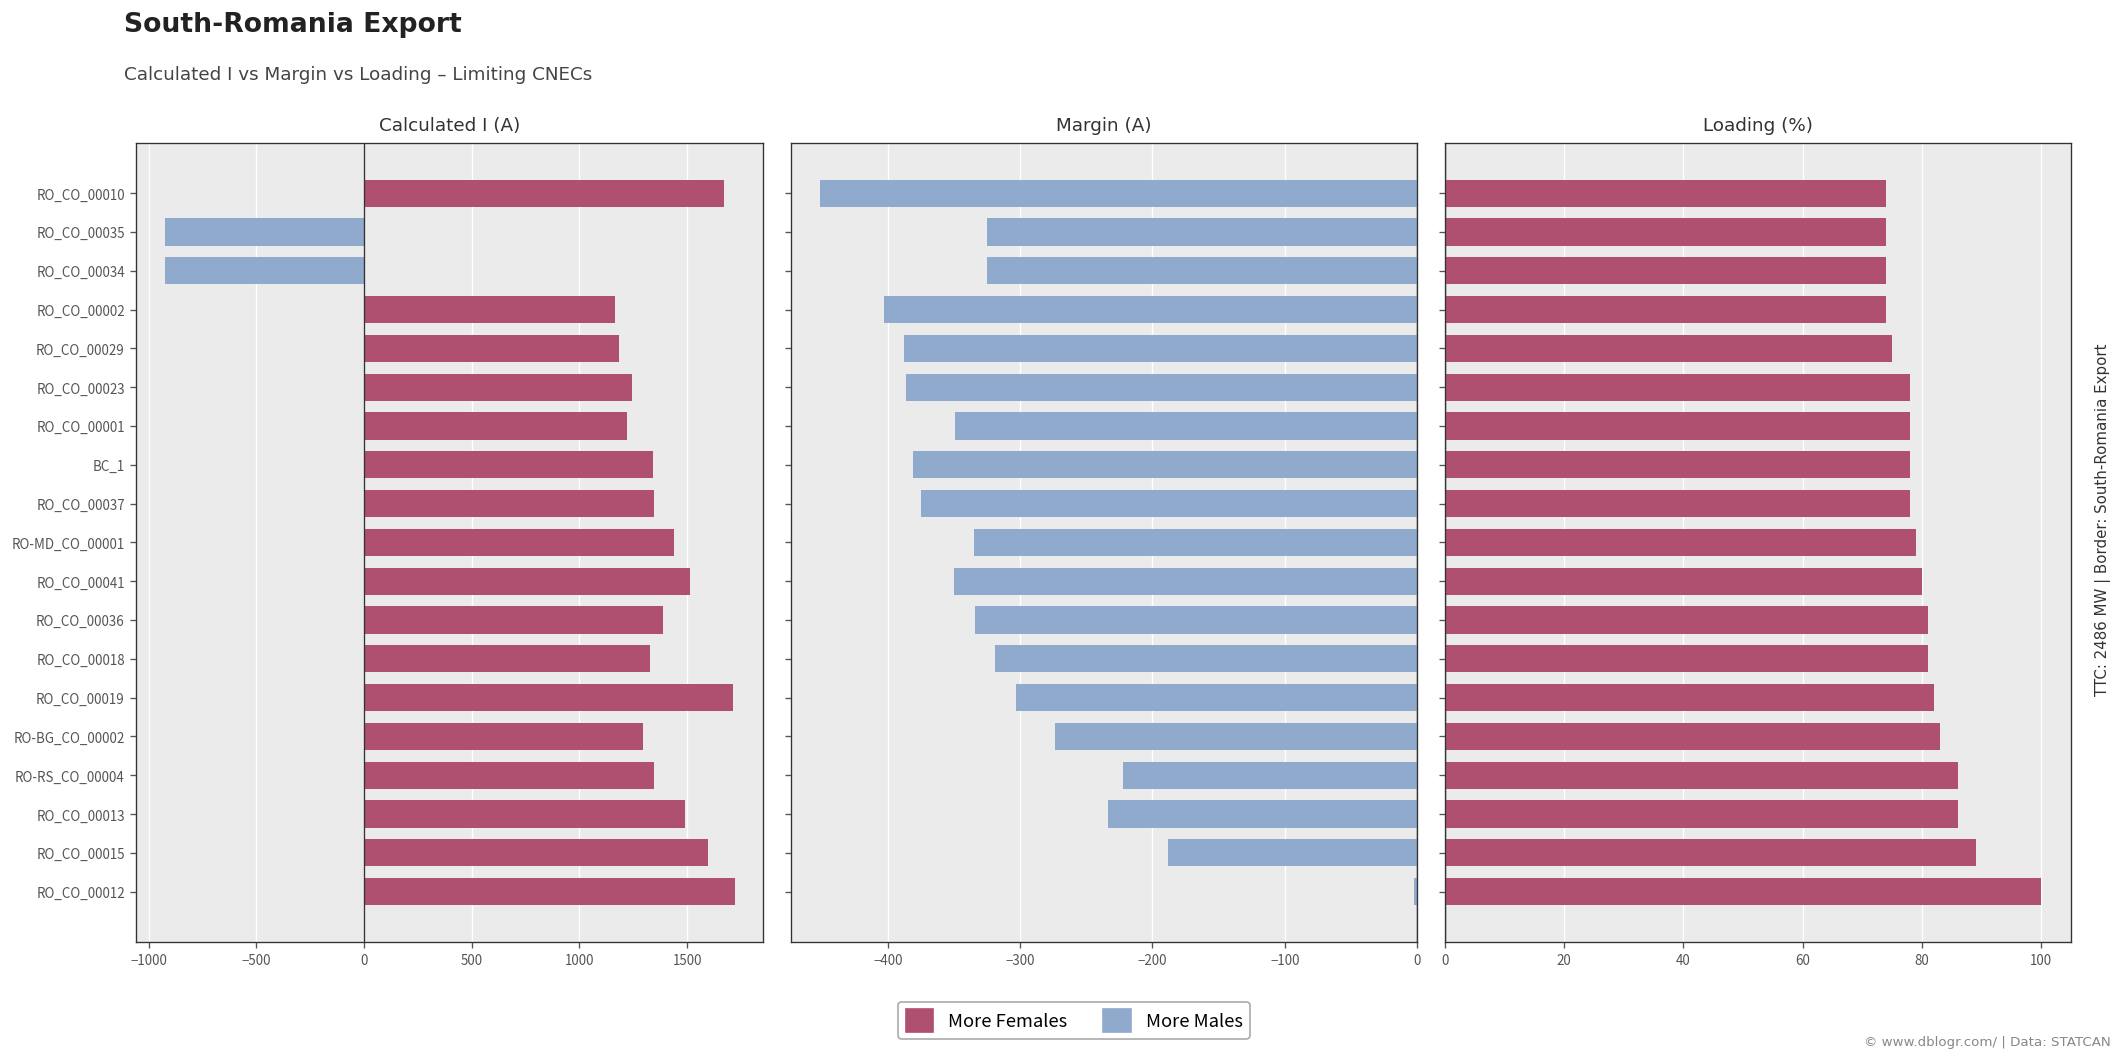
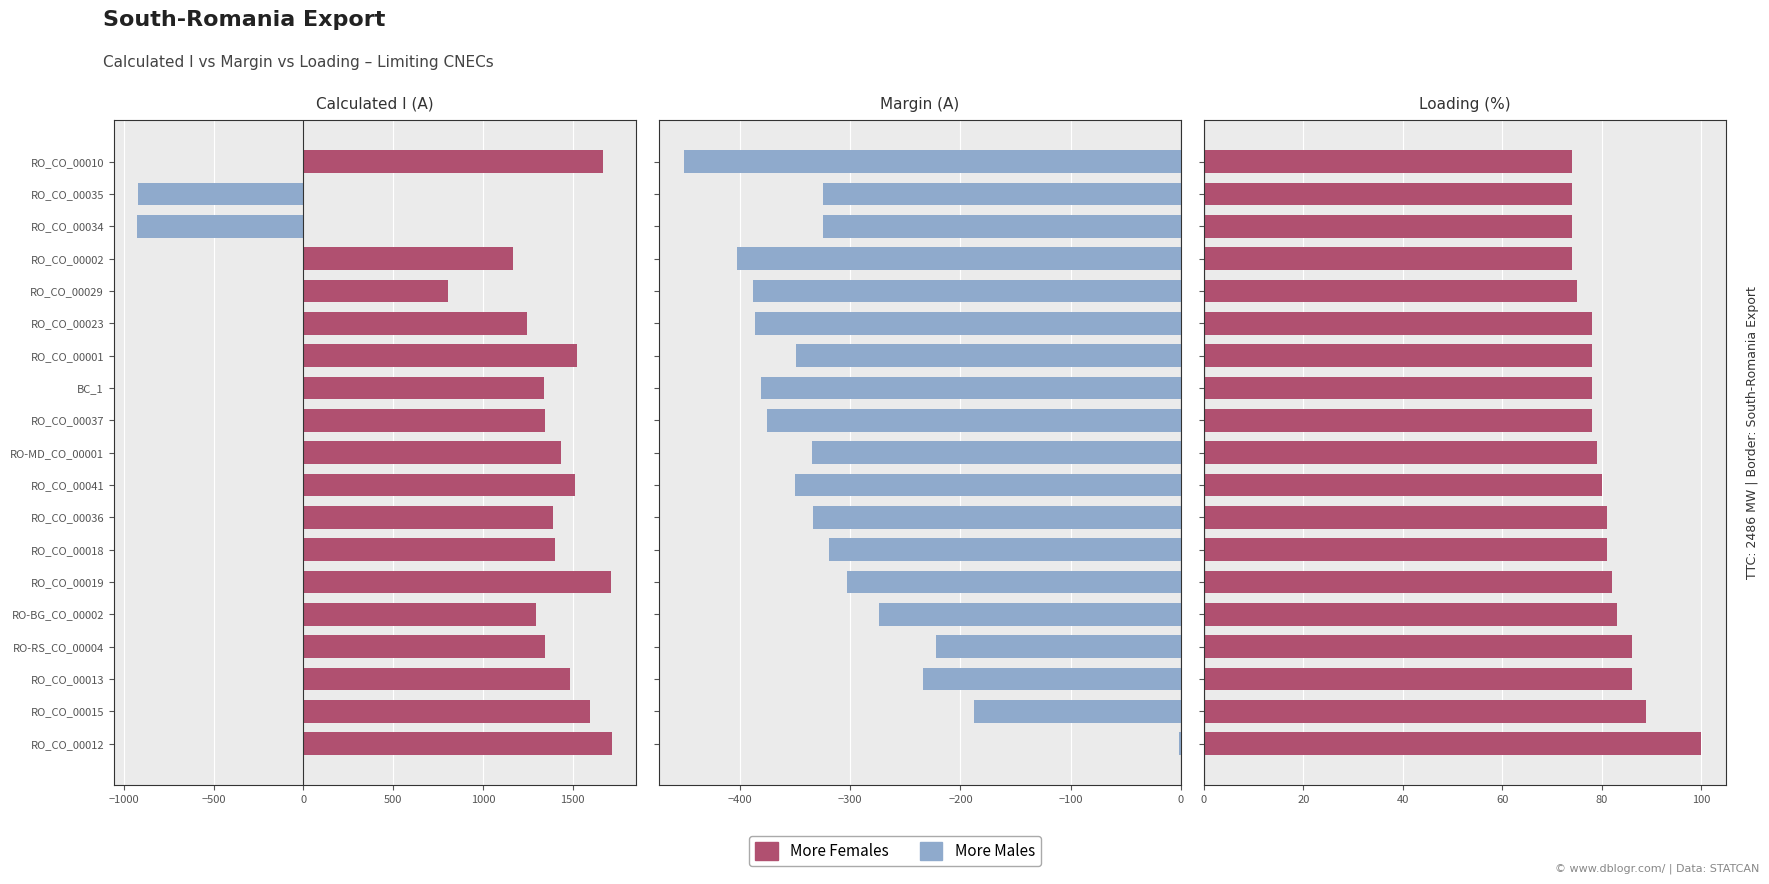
Calculated I (A), More Females, RO_CO_00029: 1180 -> 800
Calculated I (A), More Females, RO_CO_00001: 1220 -> 1530
Calculated I (A), More Females, RO_CO_00018: 1330 -> 1400
